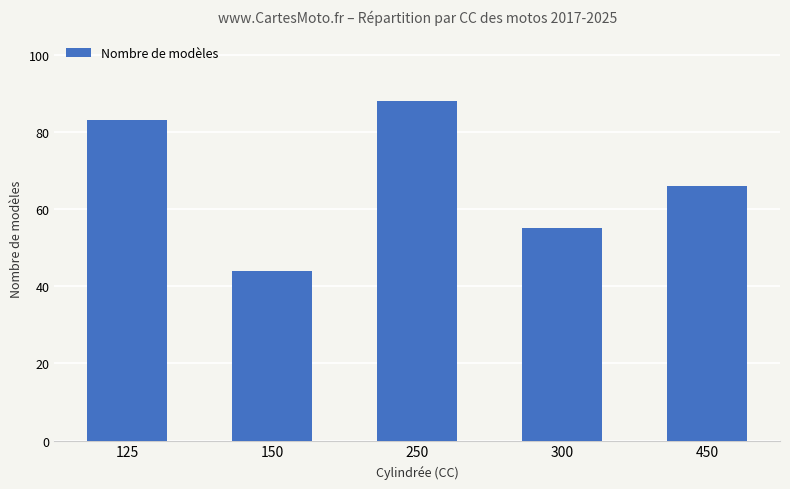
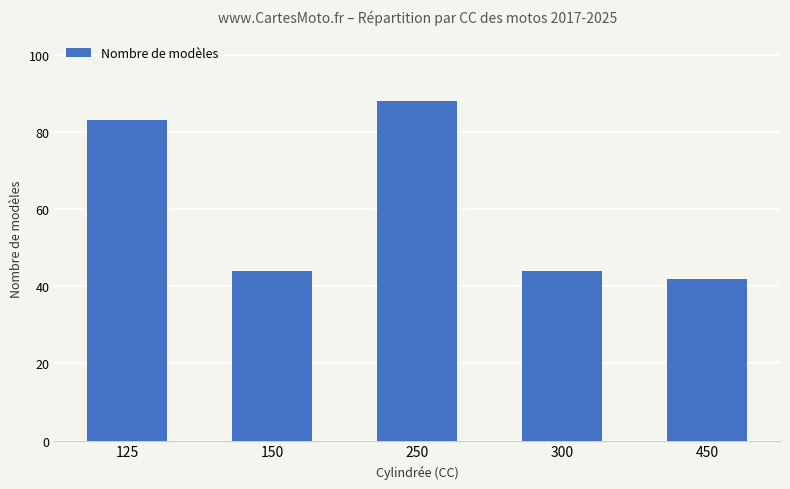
300: 55 -> 44
450: 66 -> 42
